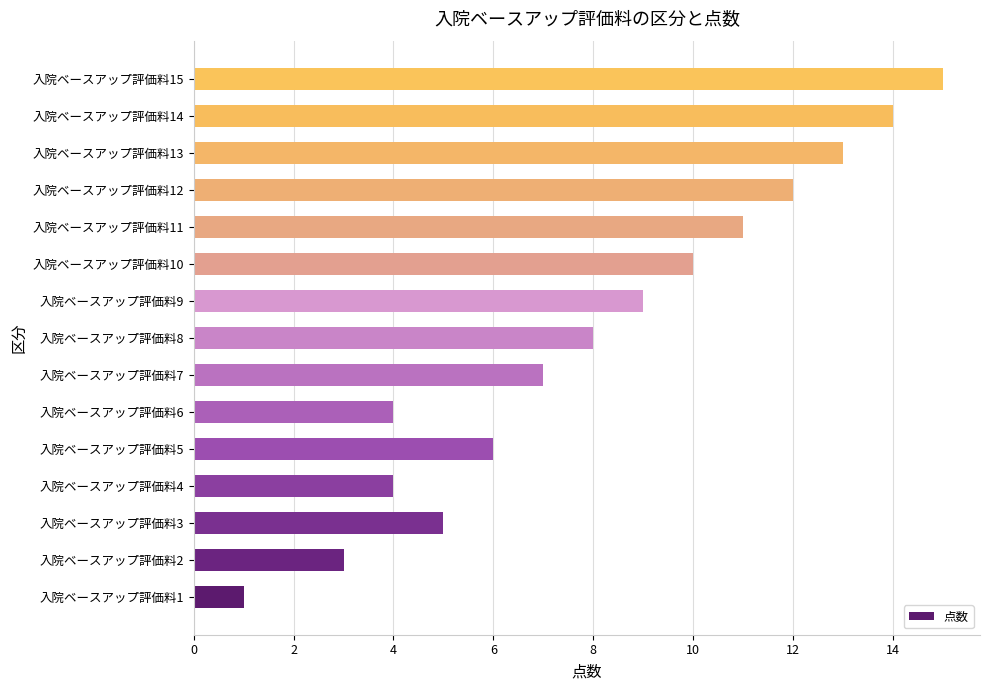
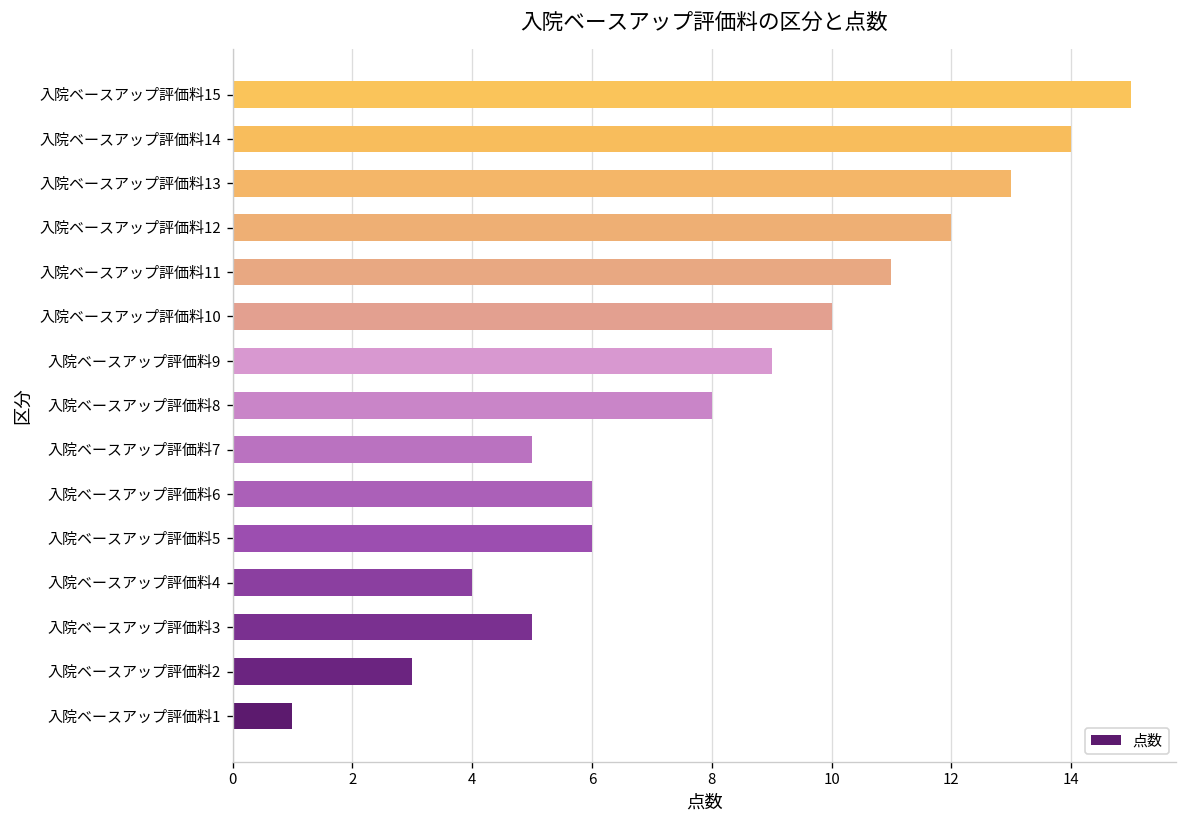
入院ベースアップ評価料7: 7 -> 5
入院ベースアップ評価料6: 4 -> 6
